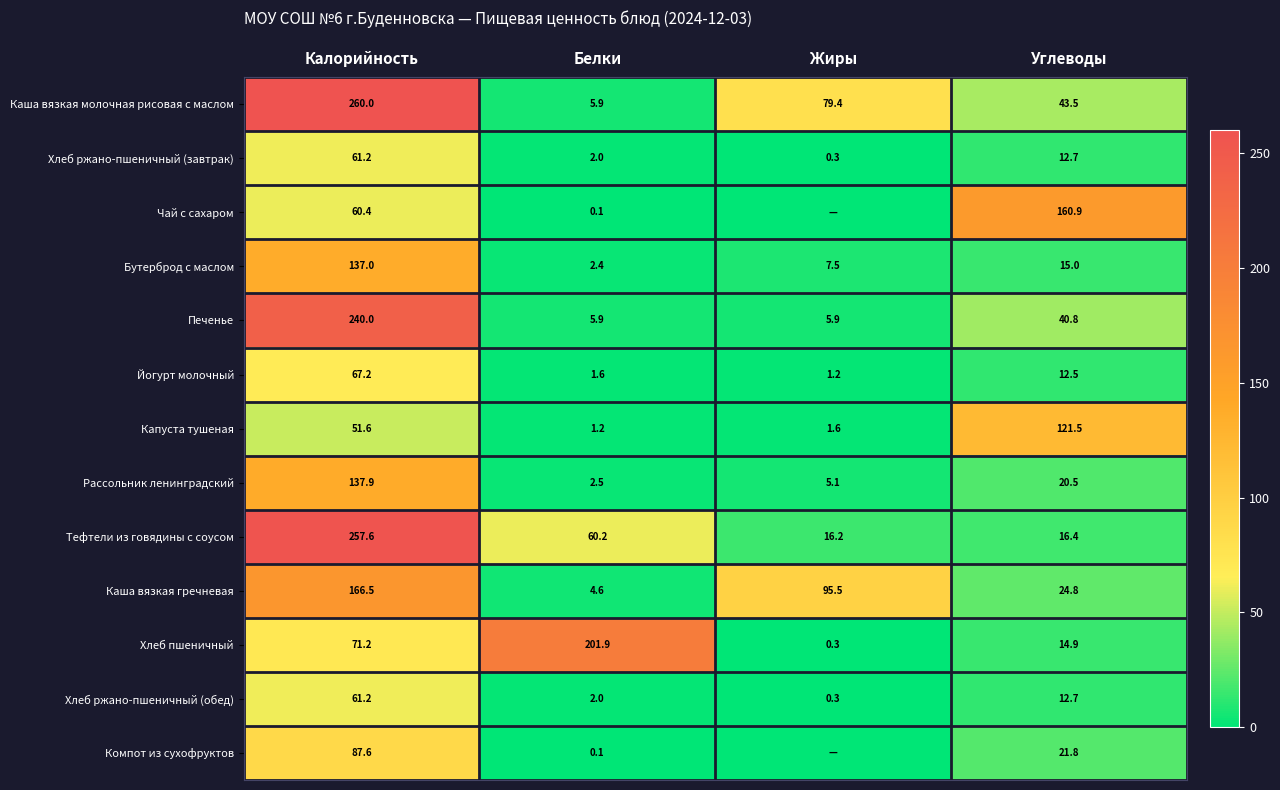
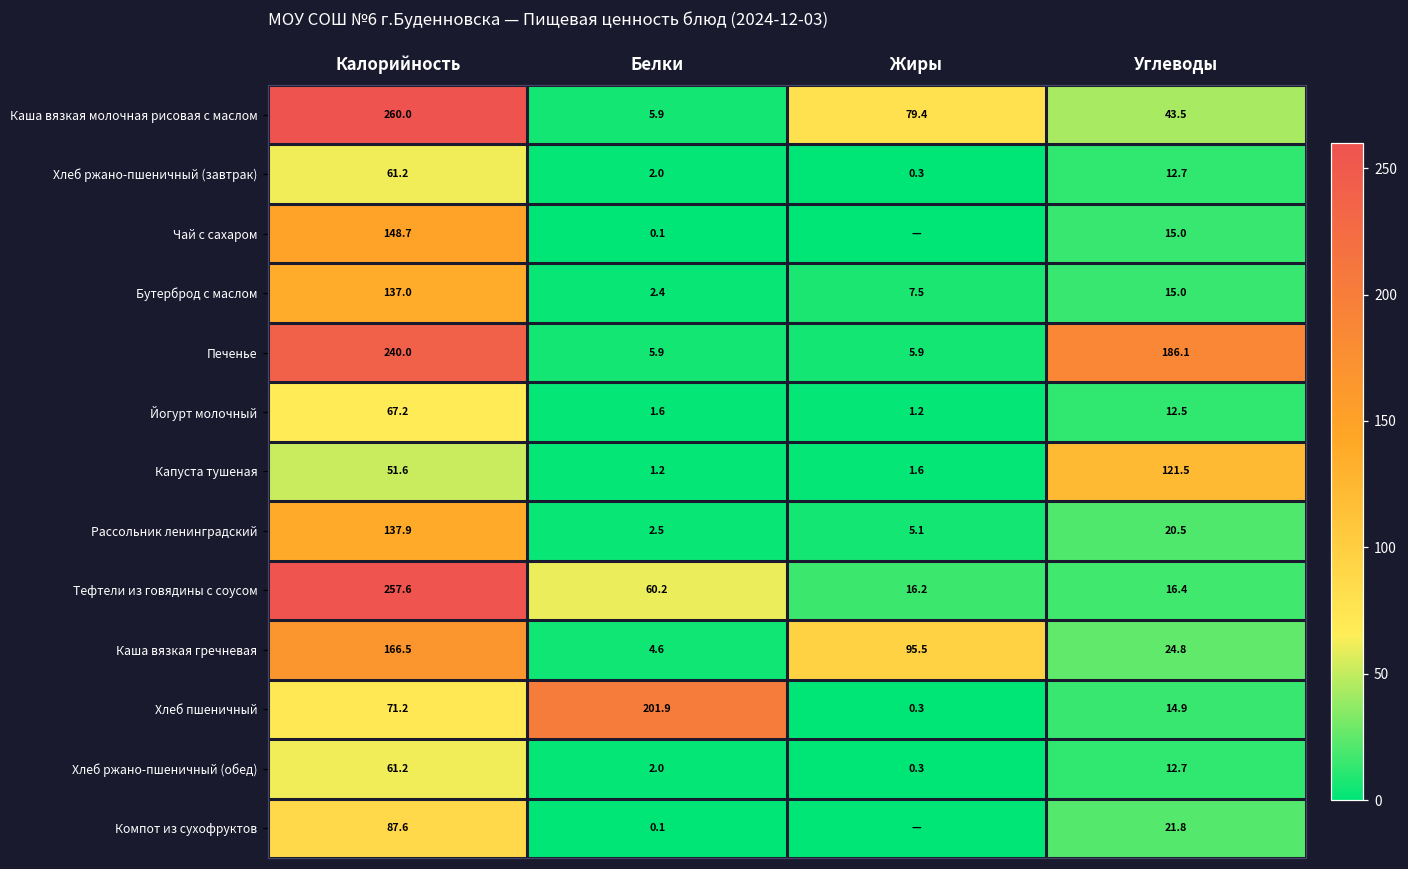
Чай с сахаром, Калорийность: 60.4 -> 148.7
Чай с сахаром, Углеводы: 160.9 -> 15.0
Печенье, Углеводы: 40.8 -> 186.1
